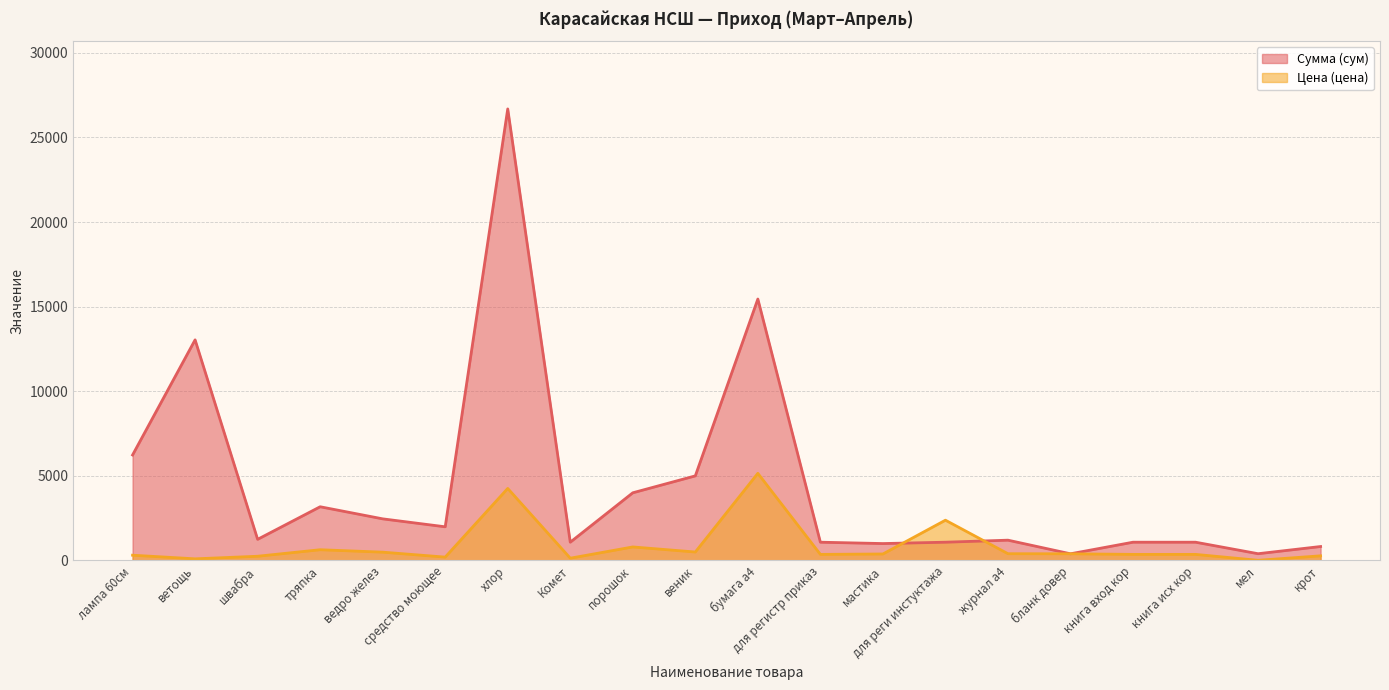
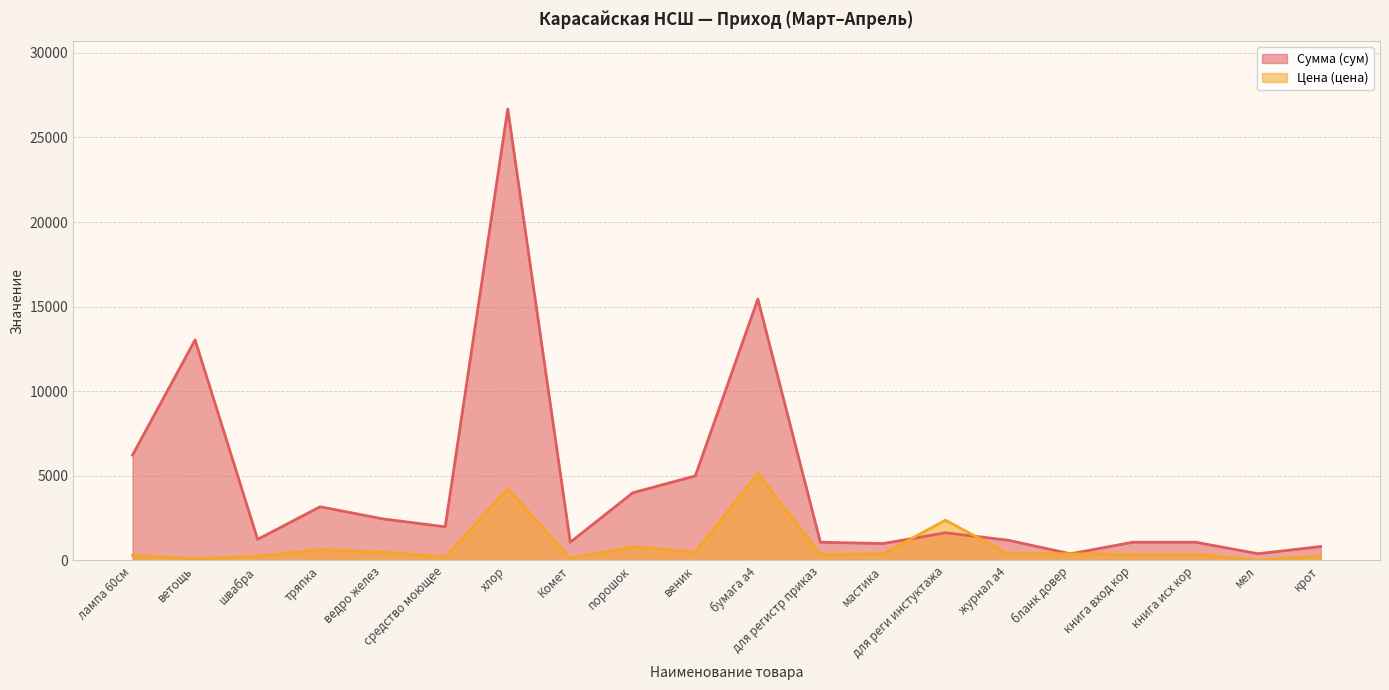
Сумма (сум), для реги инстуктажа: 1100 -> 1600
